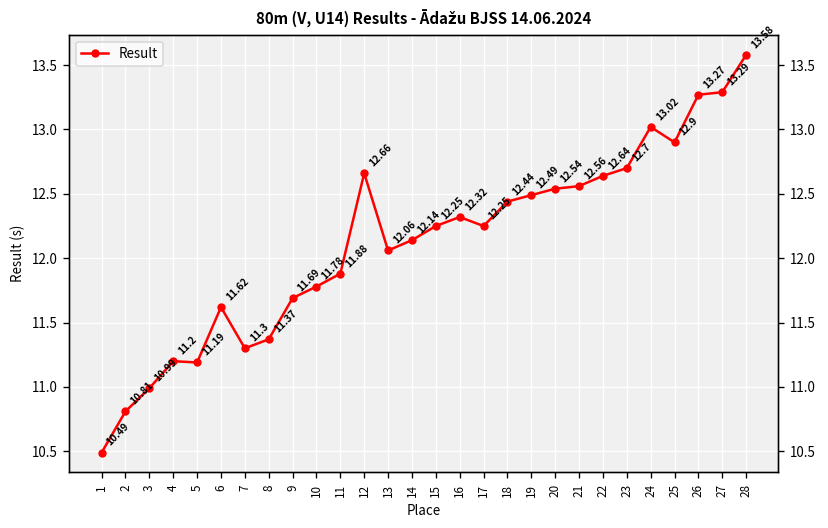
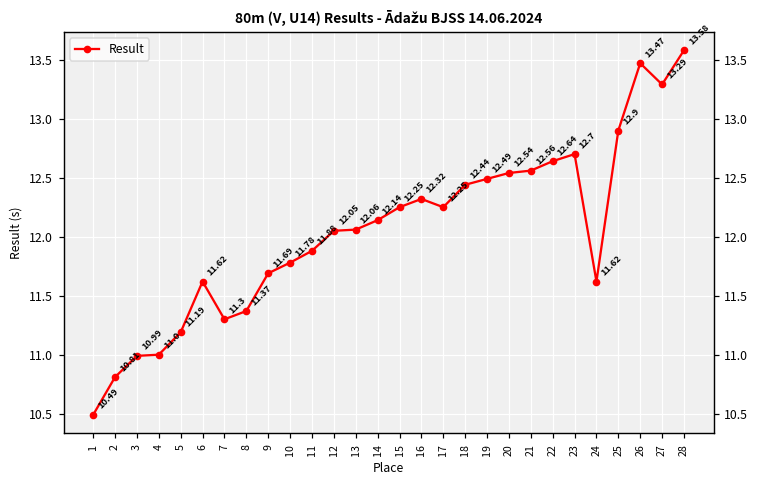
4: 11.2 -> 11.0
12: 12.66 -> 12.05
24: 13.02 -> 11.62
26: 13.27 -> 13.47
